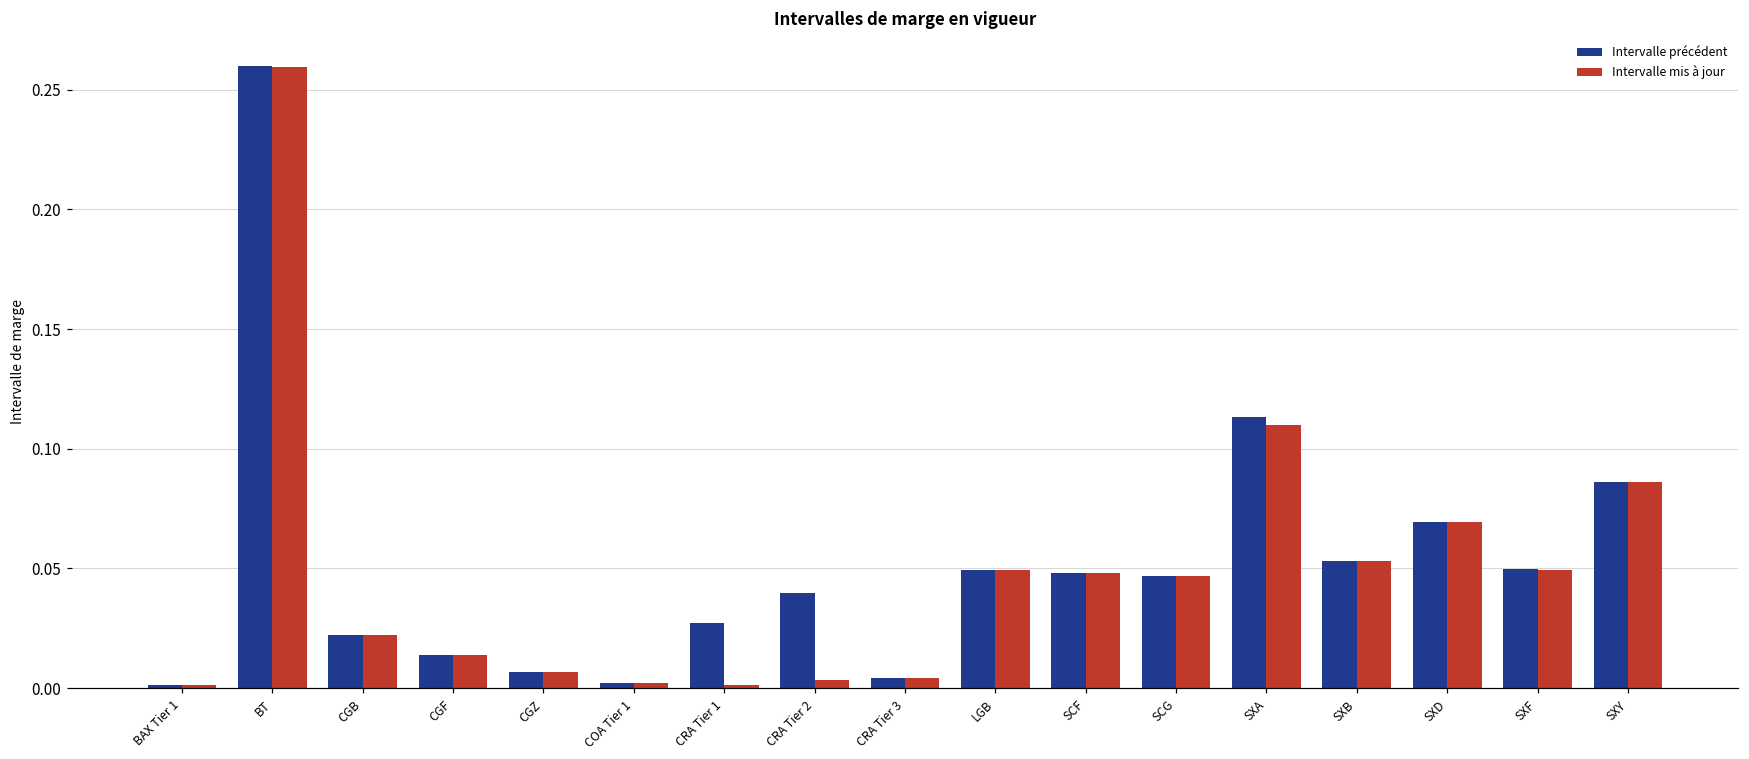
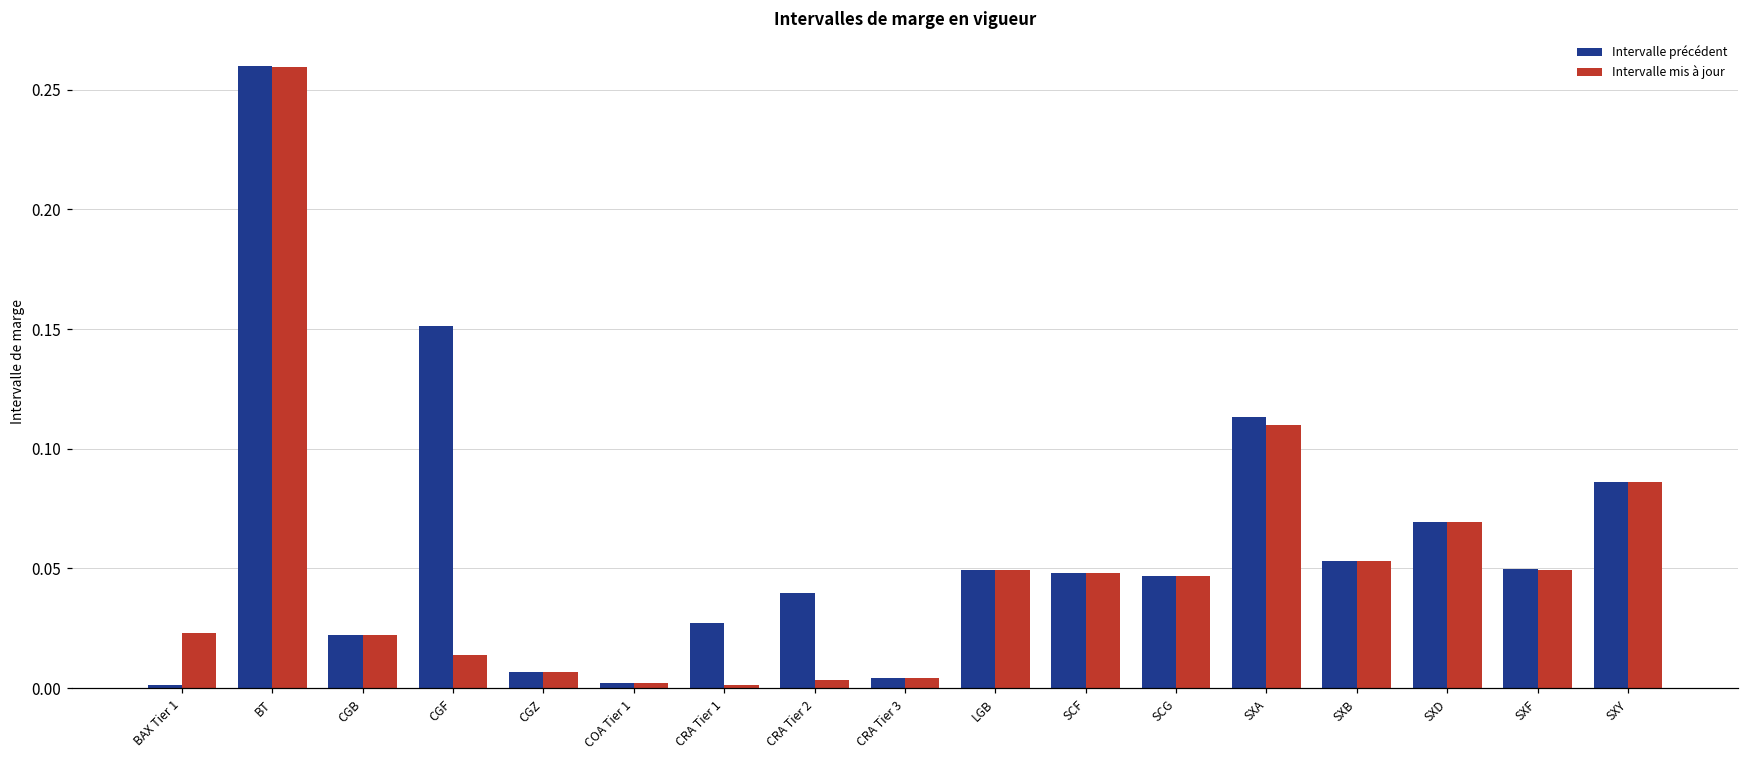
Intervalle mis à jour, BAX Tier 1: 0.001 -> 0.023
Intervalle précédent, CGF: 0.014 -> 0.151
